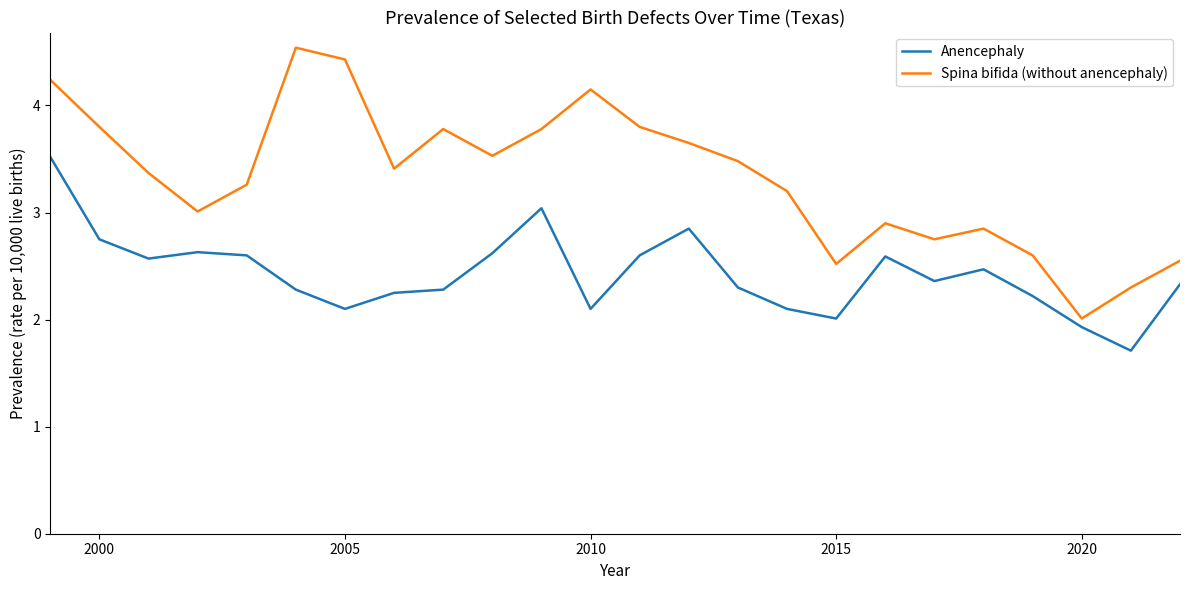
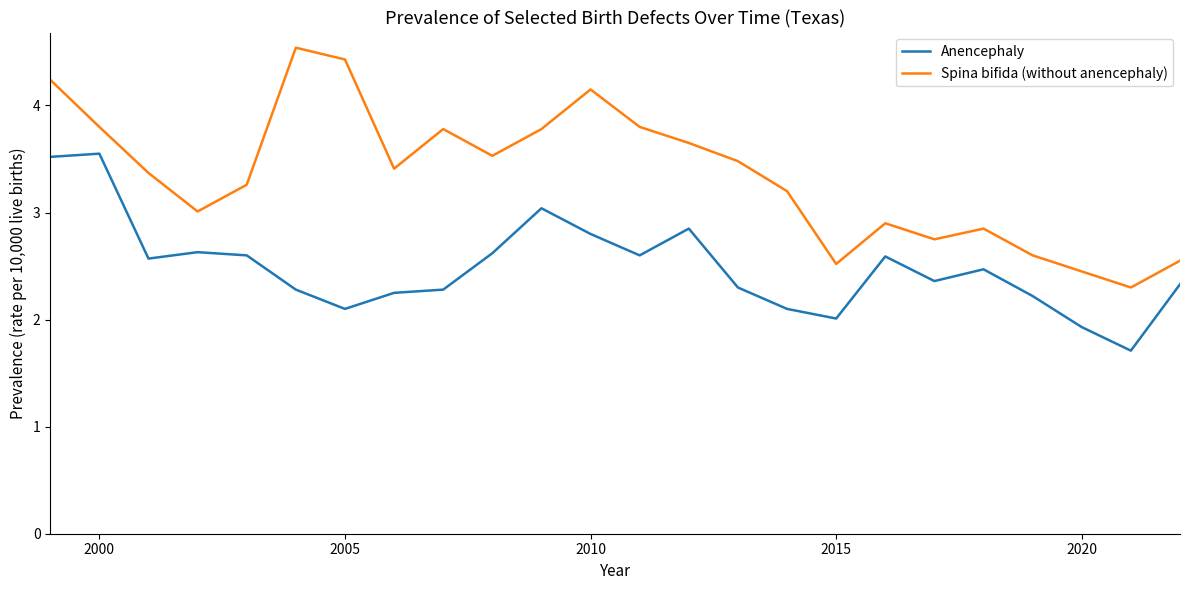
Anencephaly, 2000: 2.75 -> 3.55
Anencephaly, 2010: 2.1 -> 2.8
Spina bifida (without anencephaly), 2020: 2.01 -> 2.45
